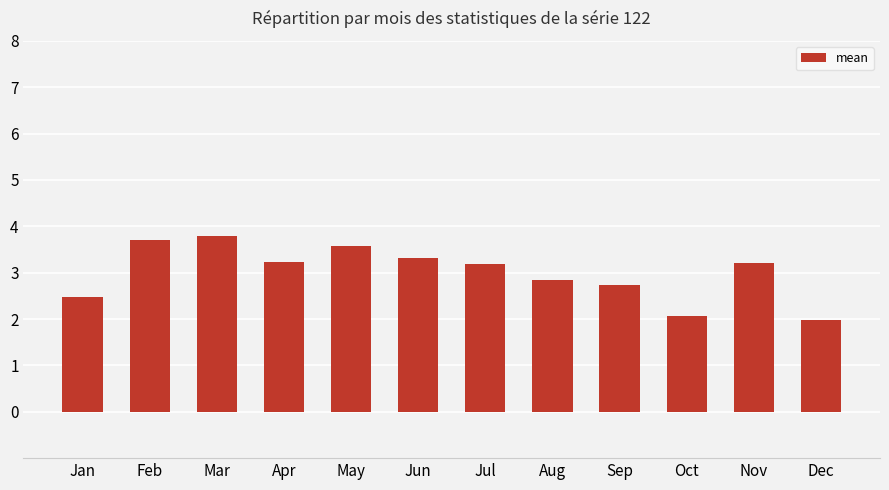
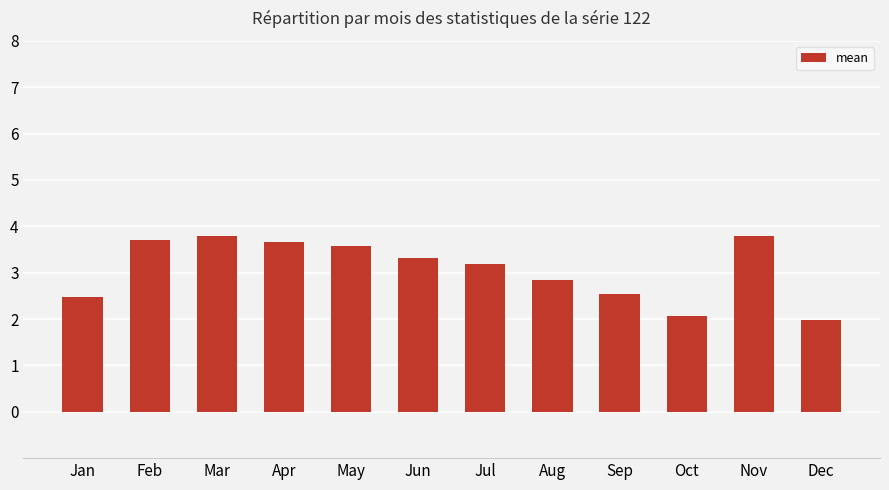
Apr: 3.2 -> 3.7
Sep: 2.7 -> 2.5
Nov: 3.2 -> 3.8
